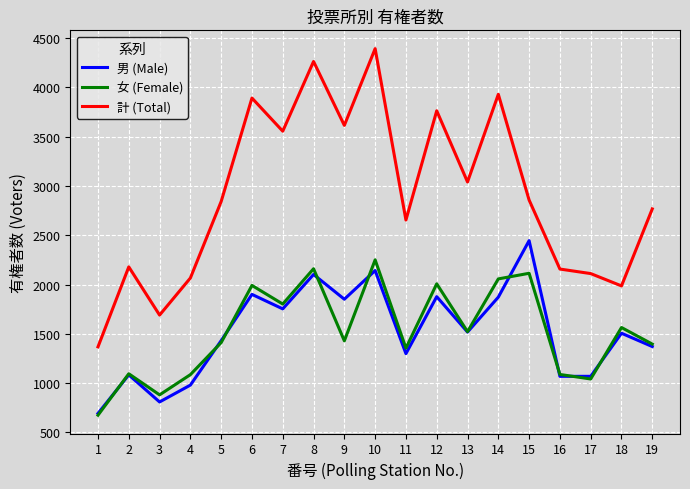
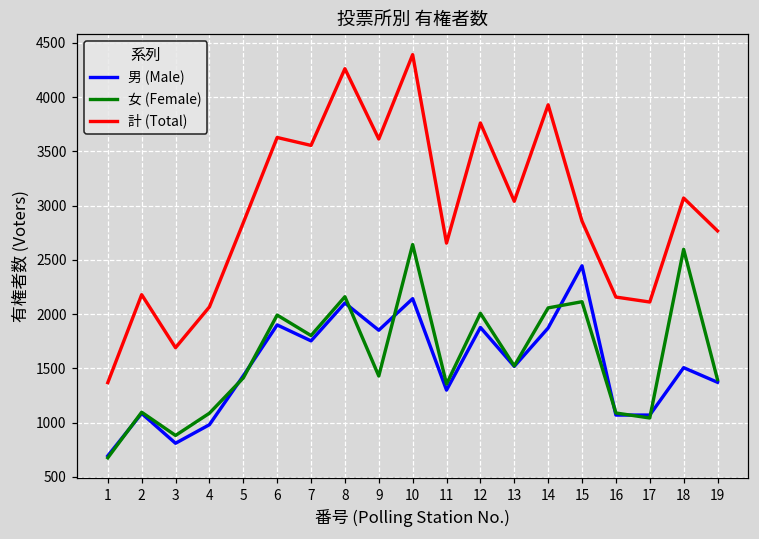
計 (Total), 6: 3900 -> 3600
女 (Female), 10: 2300 -> 2600
女 (Female), 18: 1600 -> 2600
計 (Total), 18: 2000 -> 3100
